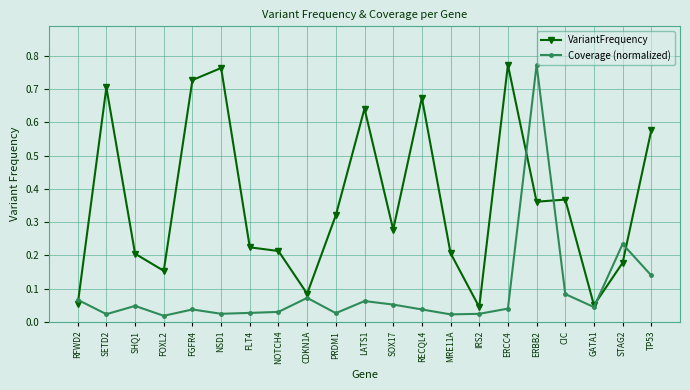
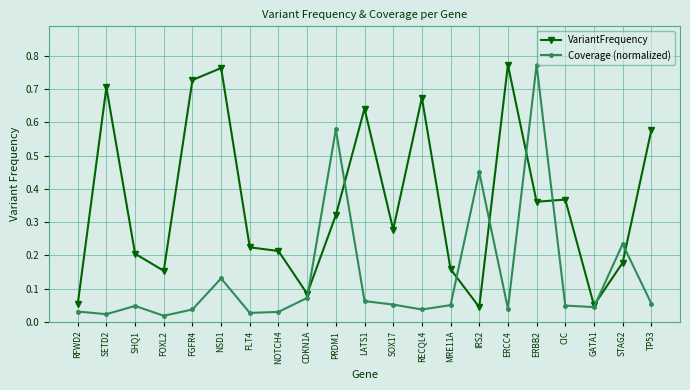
Coverage (normalized), RFWD2: 0.07 -> 0.03
Coverage (normalized), NSD1: 0.02 -> 0.13
Coverage (normalized), PRDM1: 0.03 -> 0.58
VariantFrequency, MRE11A: 0.21 -> 0.16
Coverage (normalized), MRE11A: 0.02 -> 0.05
Coverage (normalized), IRS2: 0.02 -> 0.45
Coverage (normalized), CIC: 0.08 -> 0.05
Coverage (normalized), TP53: 0.14 -> 0.06
